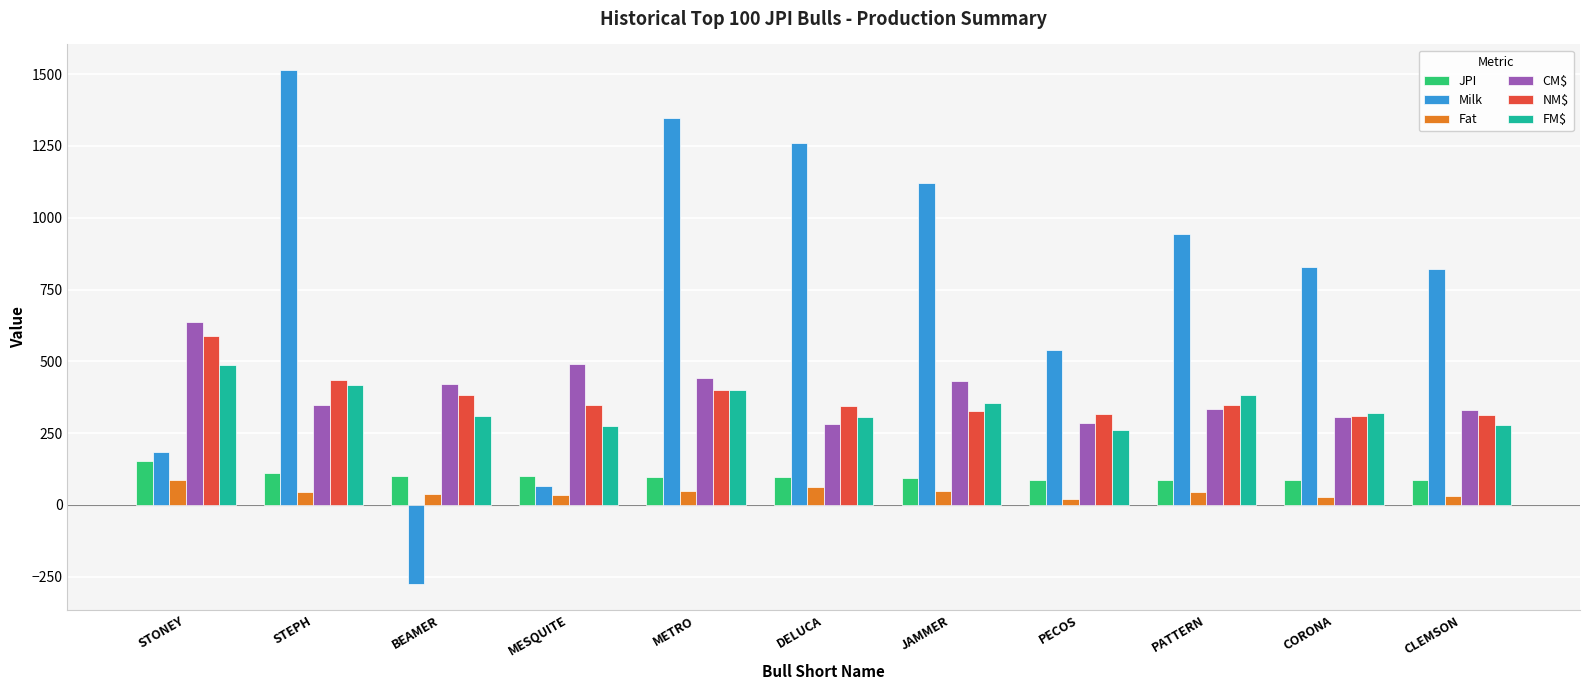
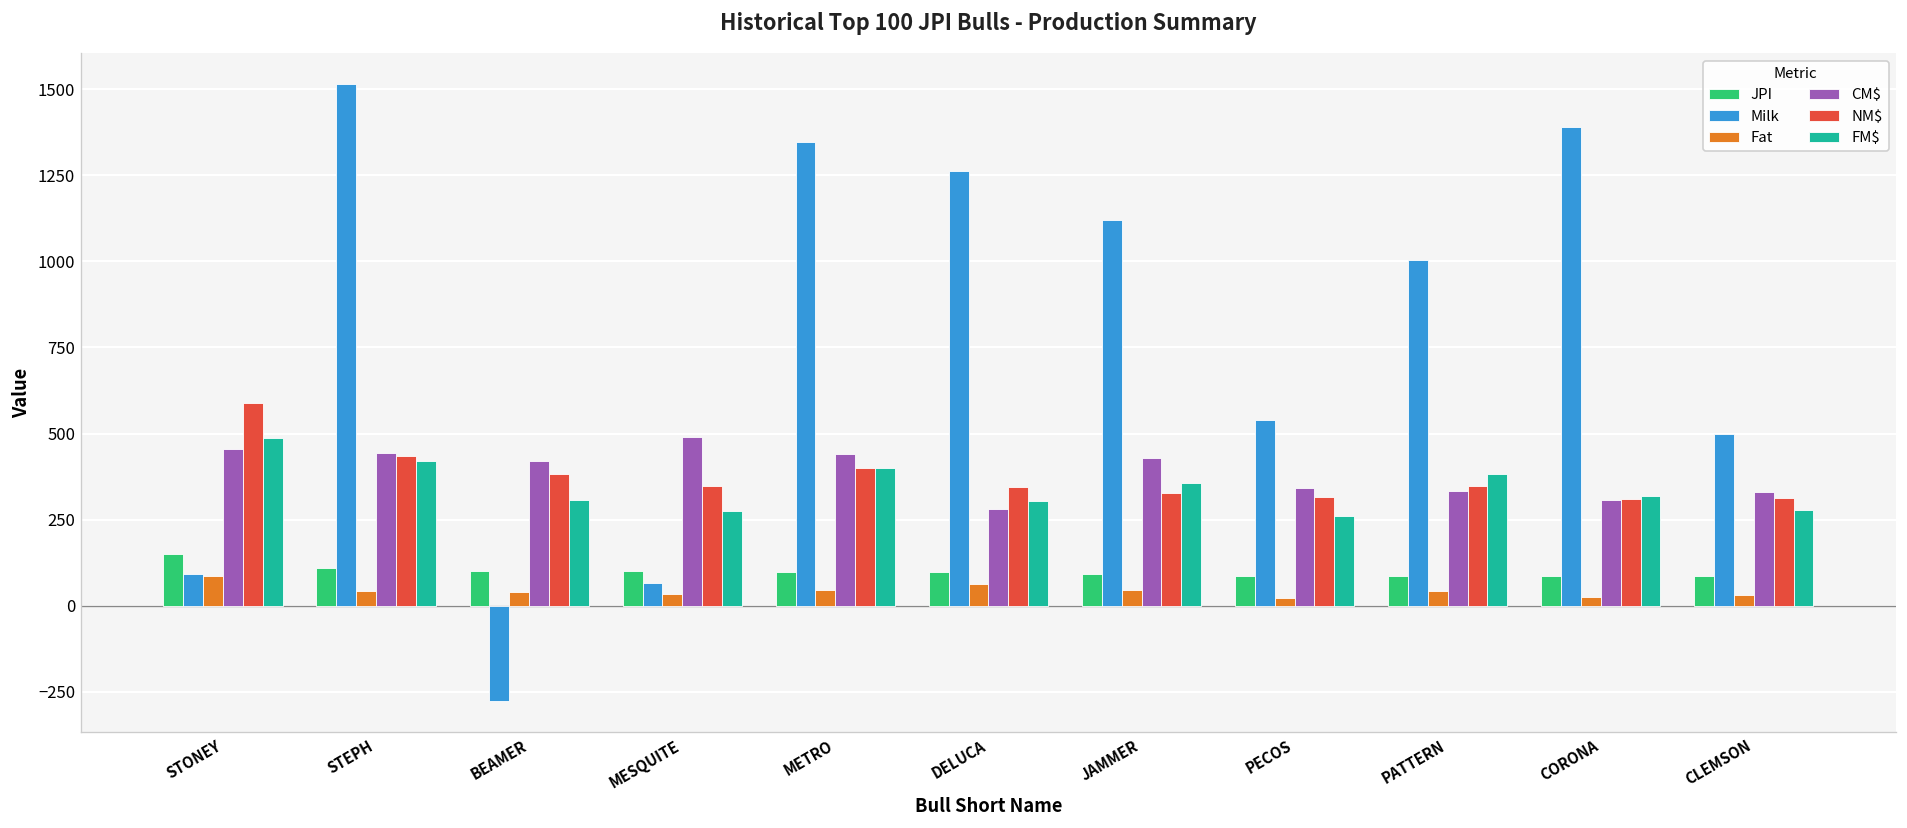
Milk, STONEY: 180 -> 90
CM$, STONEY: 640 -> 460
CM$, STEPH: 350 -> 440
CM$, PECOS: 280 -> 340
Milk, PATTERN: 940 -> 1010
Milk, CORONA: 830 -> 1390
Milk, CLEMSON: 820 -> 500
